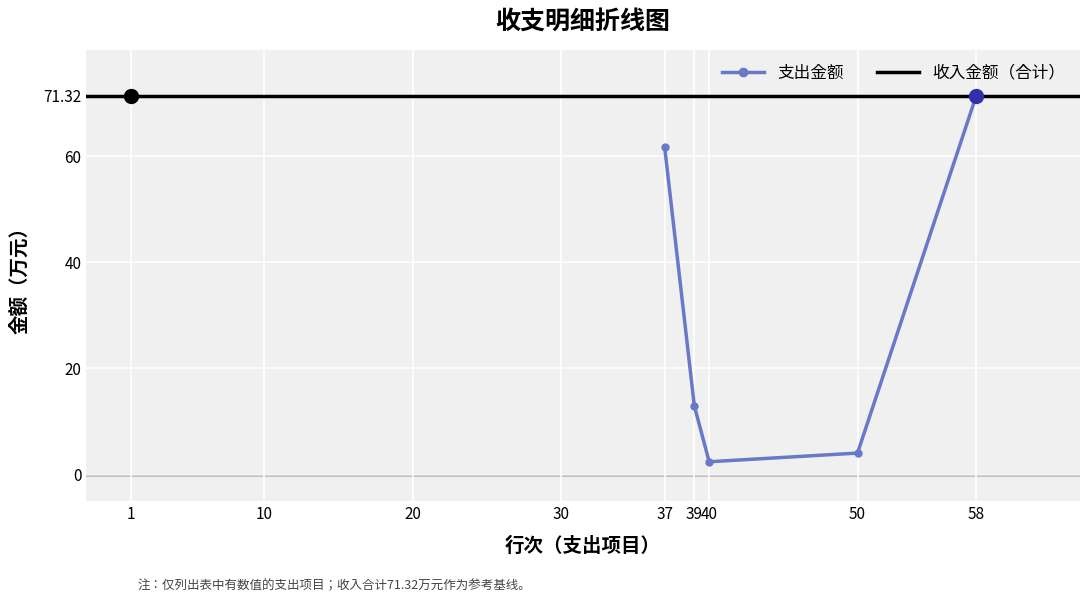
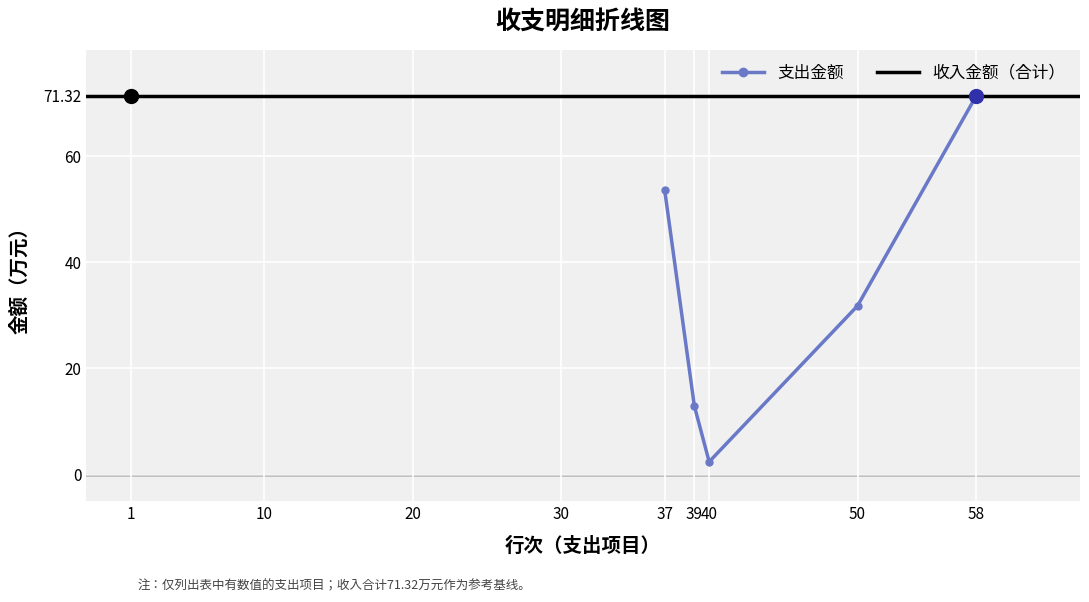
支出金额, 37: 62 -> 54
支出金额, 50: 4 -> 32
